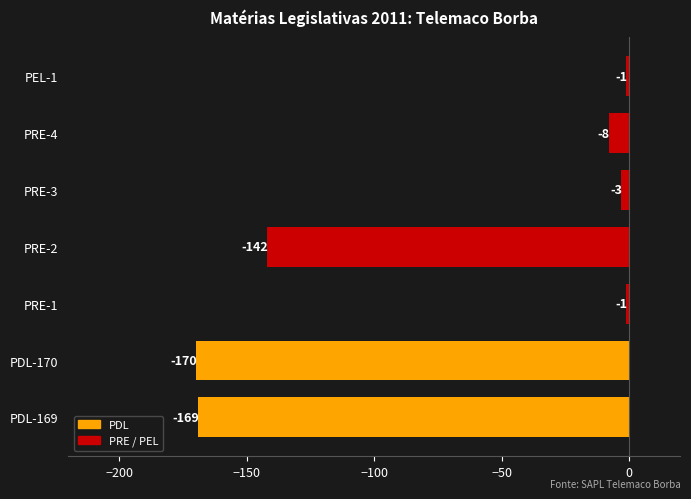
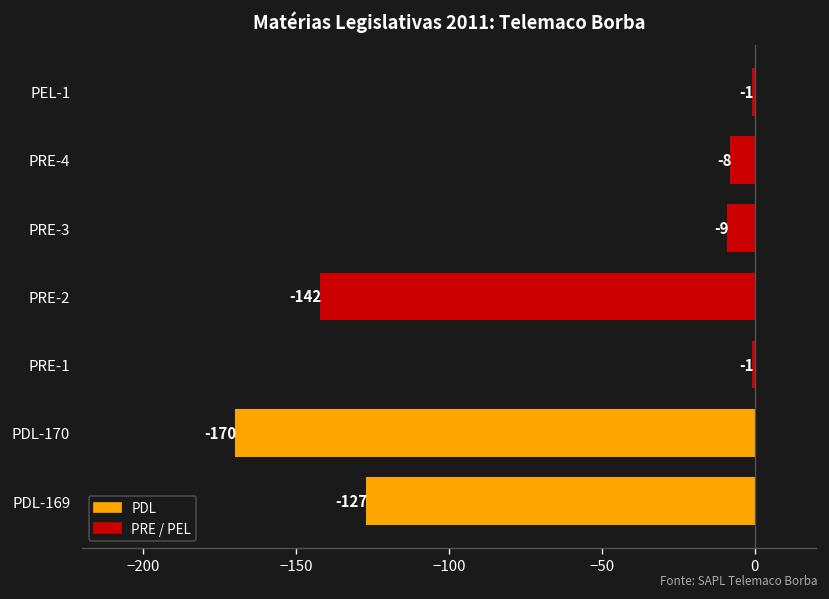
PRE-3: -3 -> -9
PDL-169: -169 -> -127
